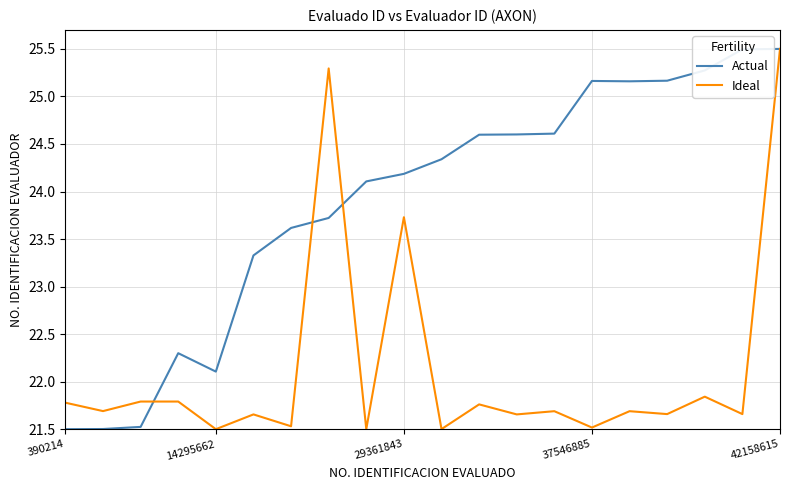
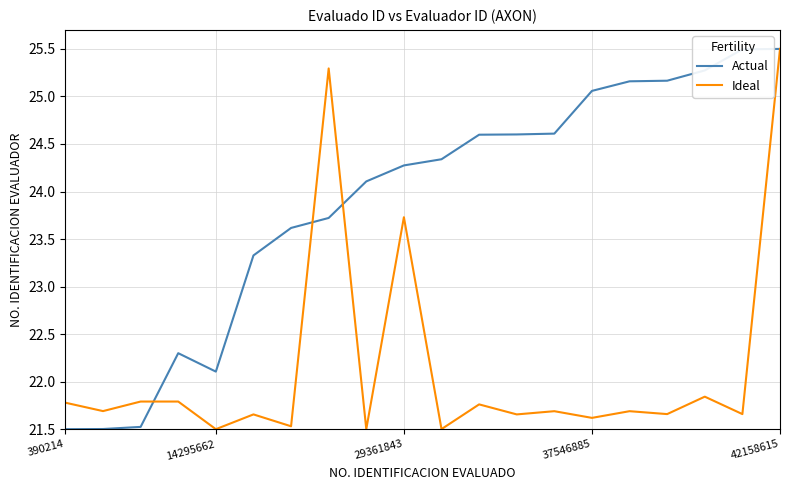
Actual, 29361843: 24.2 -> 24.3
Actual, 37546885: 25.2 -> 25.1
Ideal, 37546885: 21.5 -> 21.6
